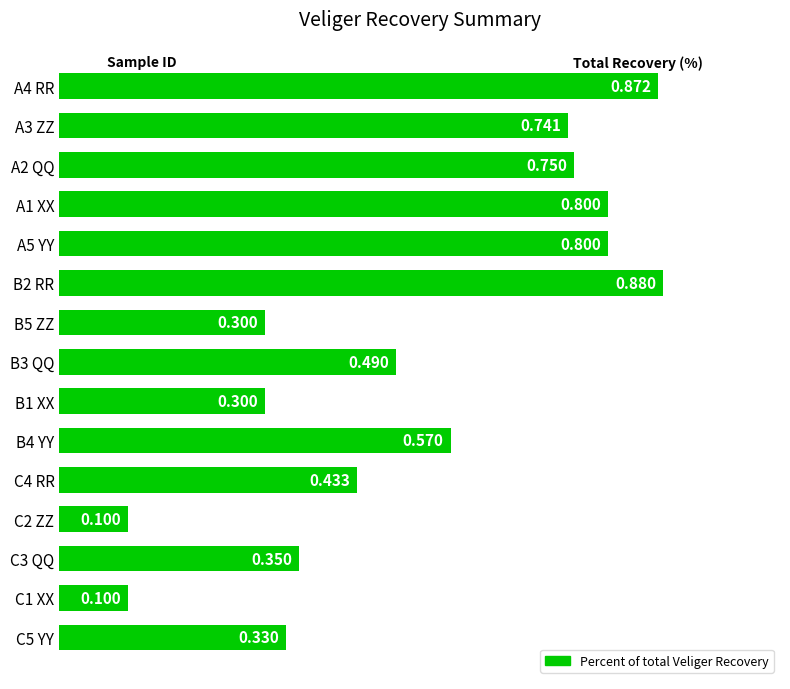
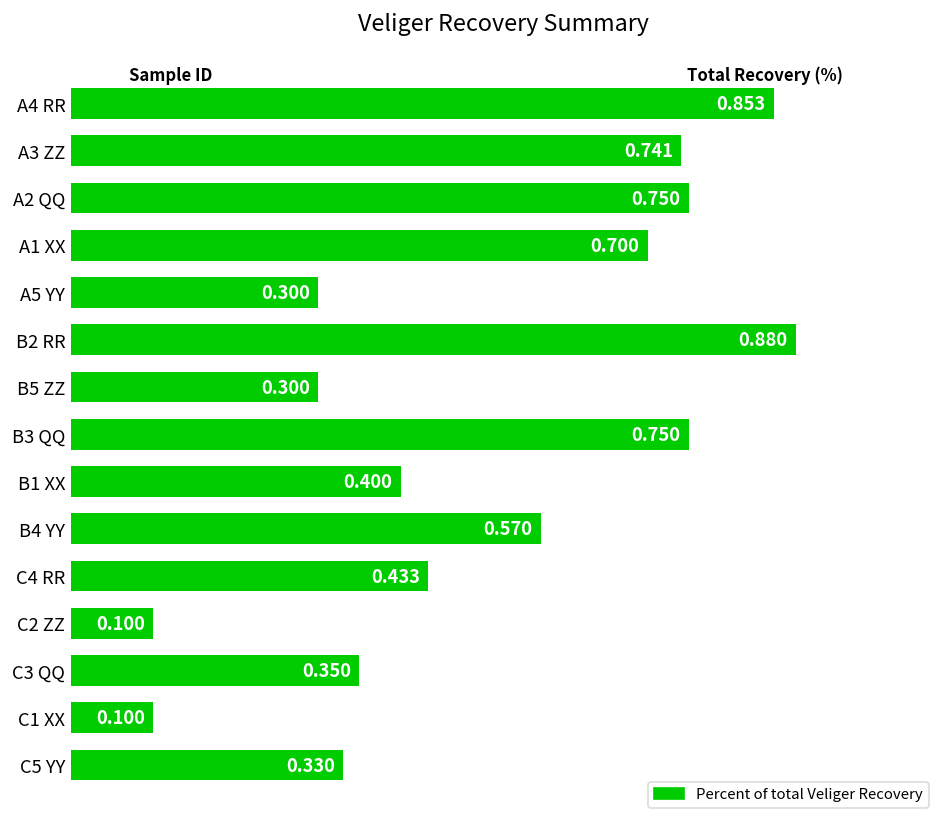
A4 RR: 0.872 -> 0.853
A1 XX: 0.800 -> 0.700
A5 YY: 0.800 -> 0.300
B3 QQ: 0.490 -> 0.750
B1 XX: 0.300 -> 0.400
